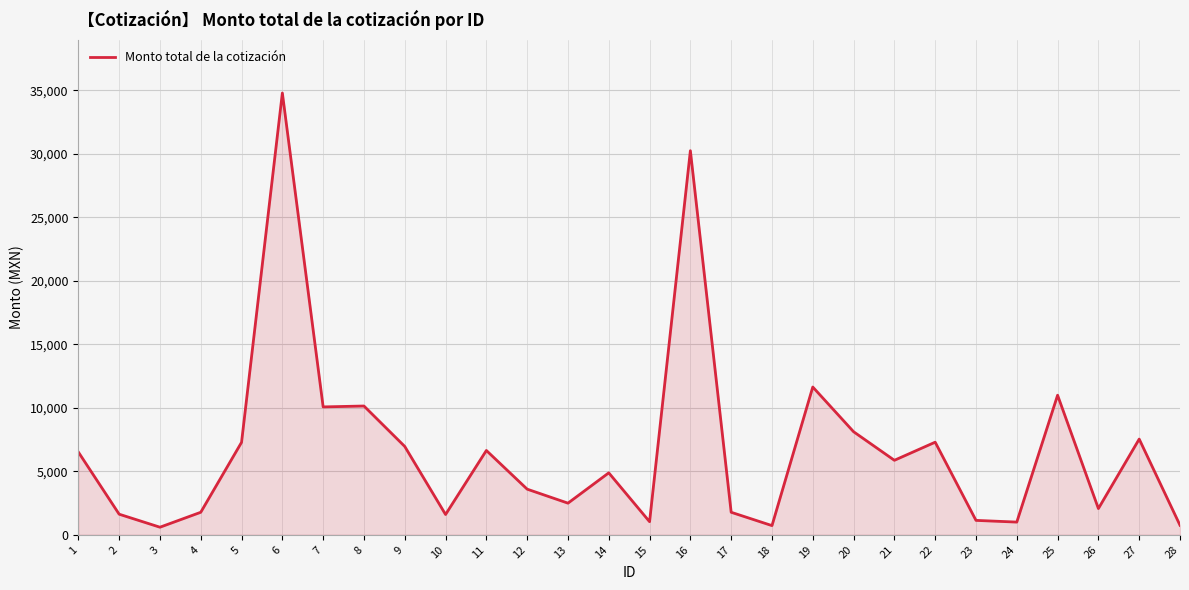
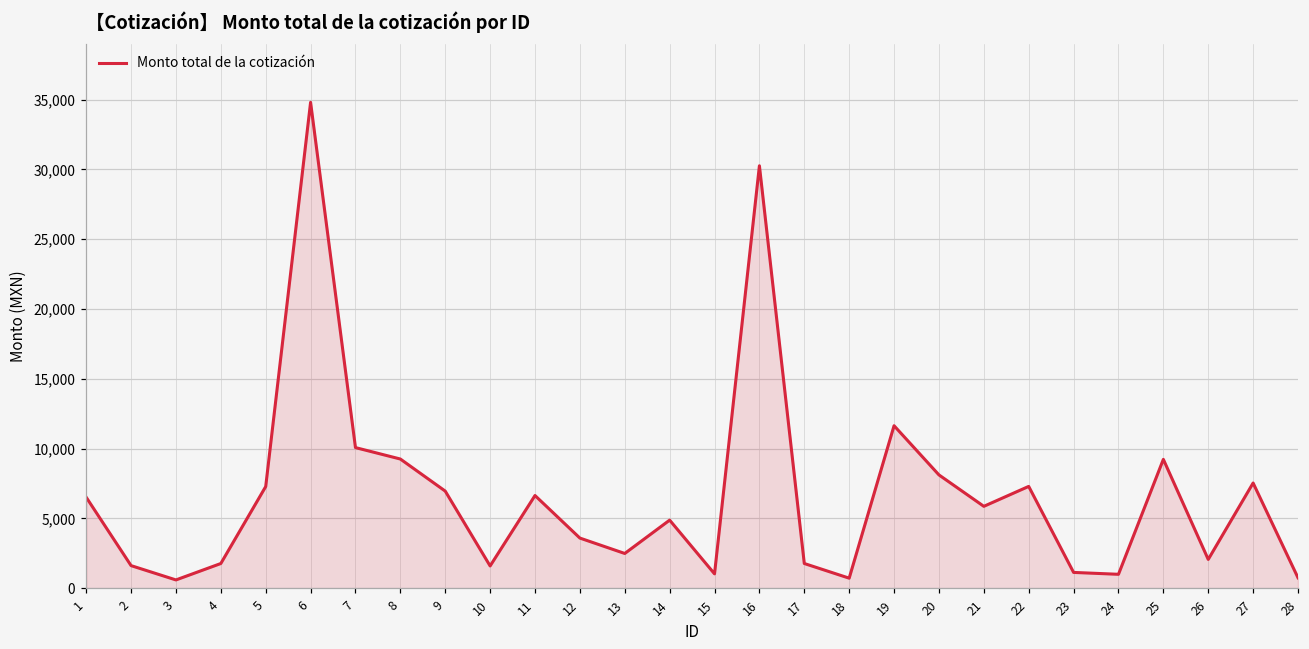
8: 10,100 -> 9,300
25: 11,000 -> 9,200
